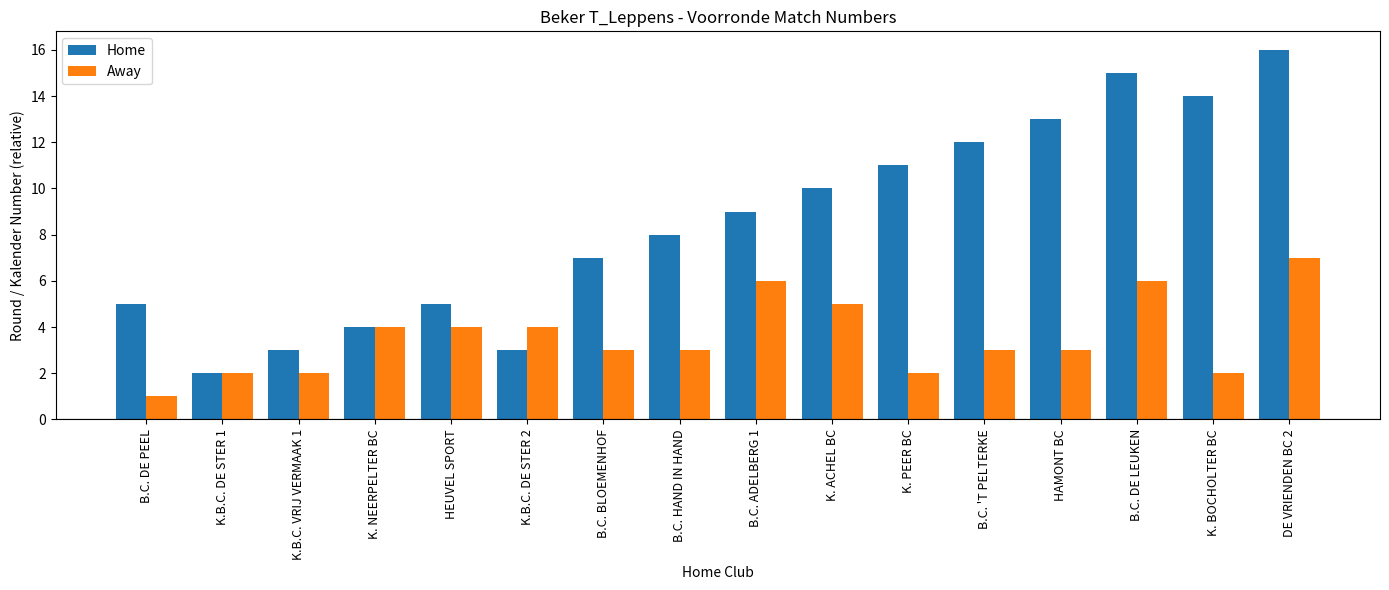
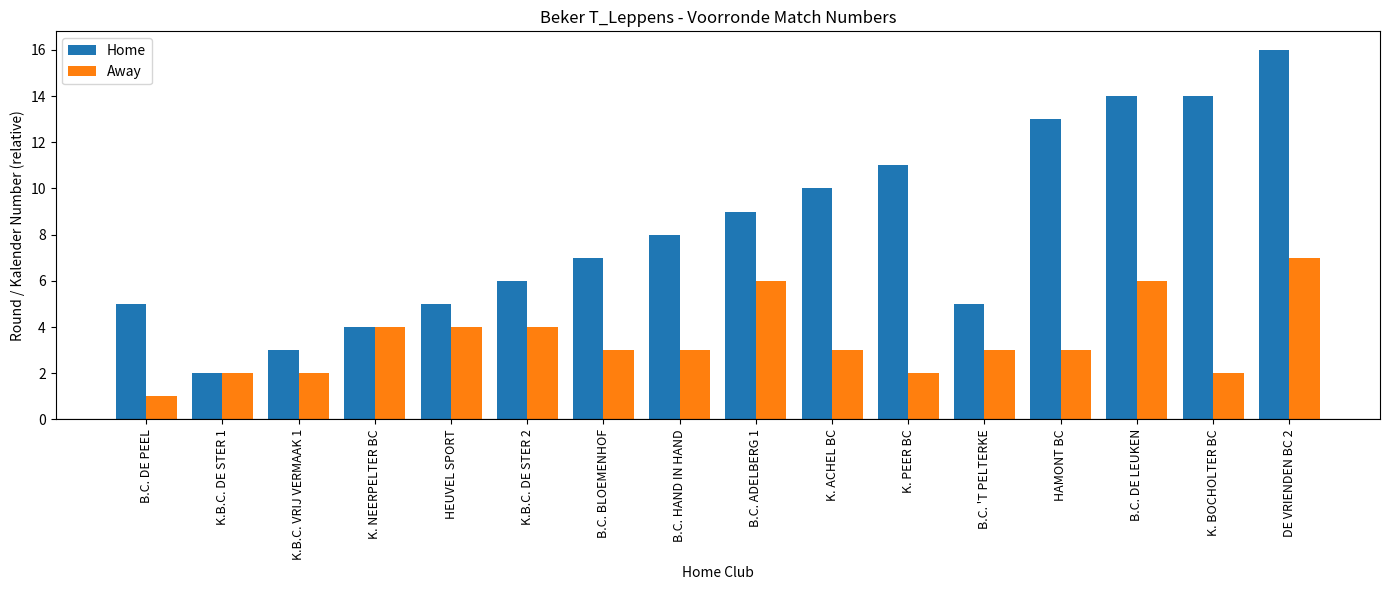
Home, K.B.C. DE STER 2: 3 -> 6
Away, K. ACHEL BC: 5 -> 3
Home, B.C. 'T PELTERKE: 12 -> 5
Home, B.C. DE LEUKEN: 15 -> 14
